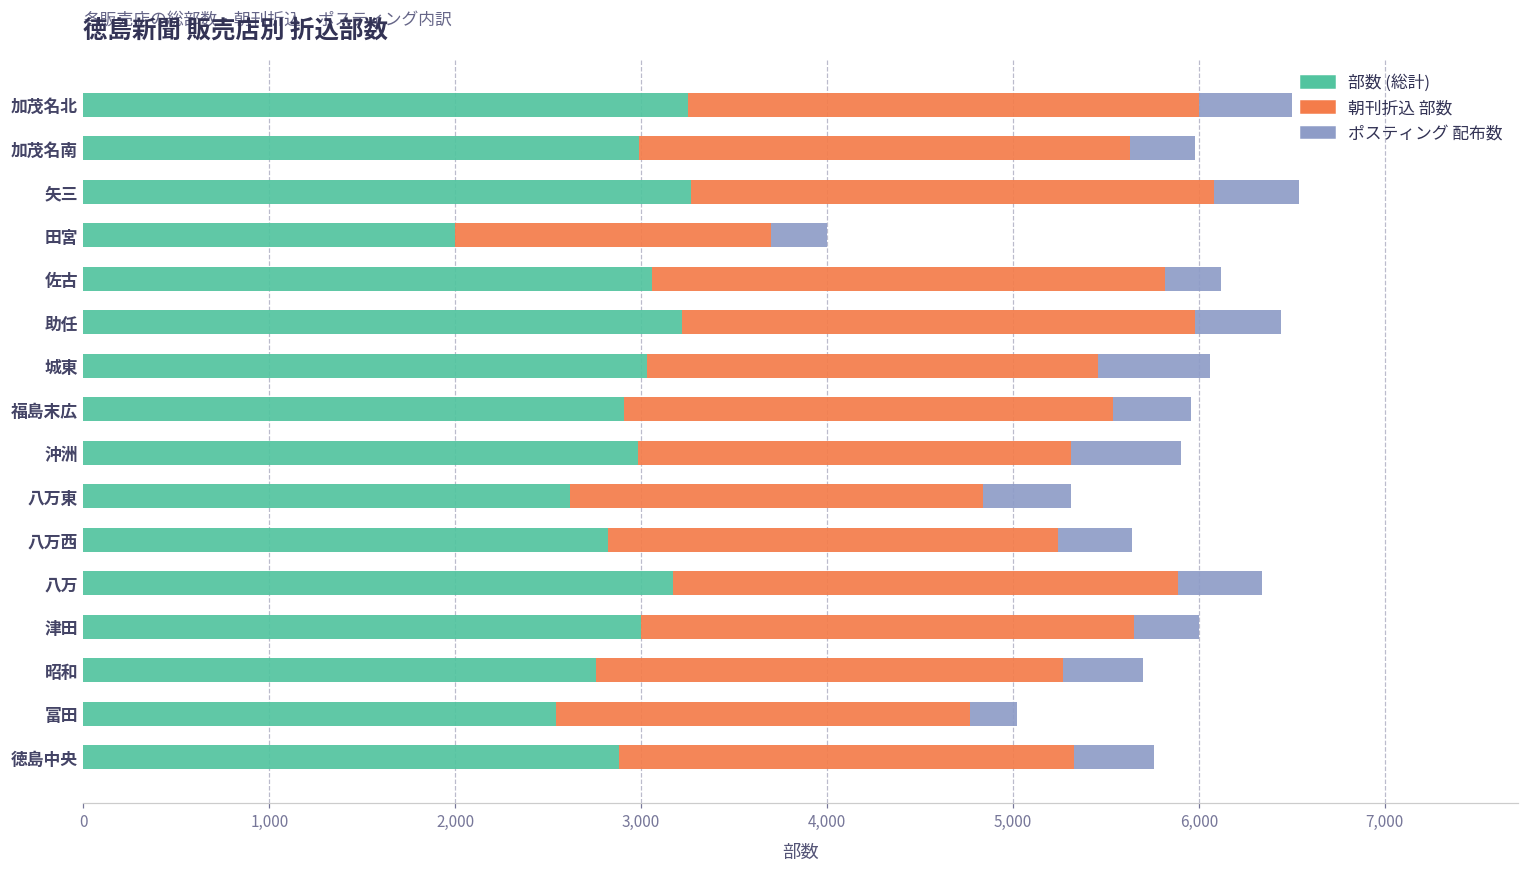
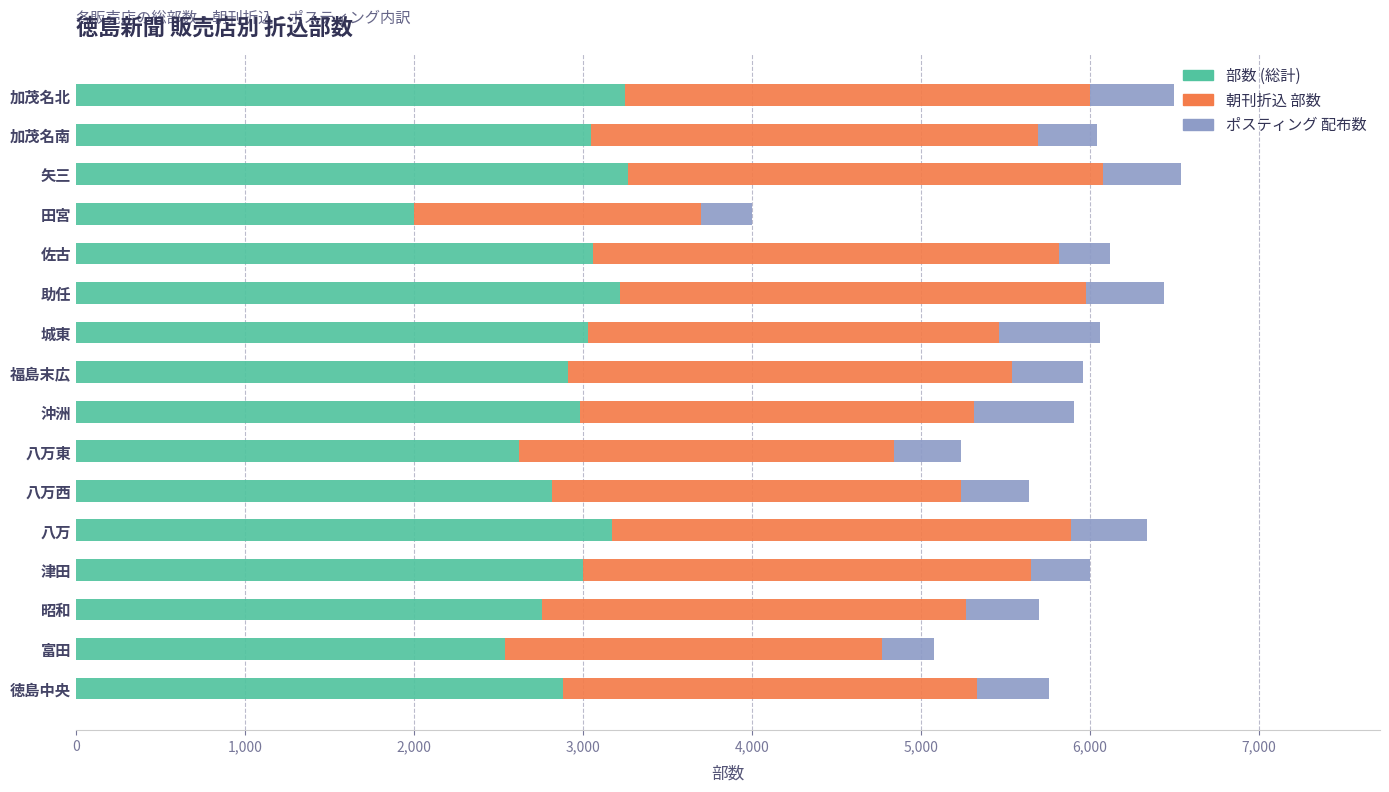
部数 (総計), 加茂名南: 2,990 -> 3,050
ポスティング 配布数, 八万東: 470 -> 400
ポスティング 配布数, 富田: 250 -> 310
